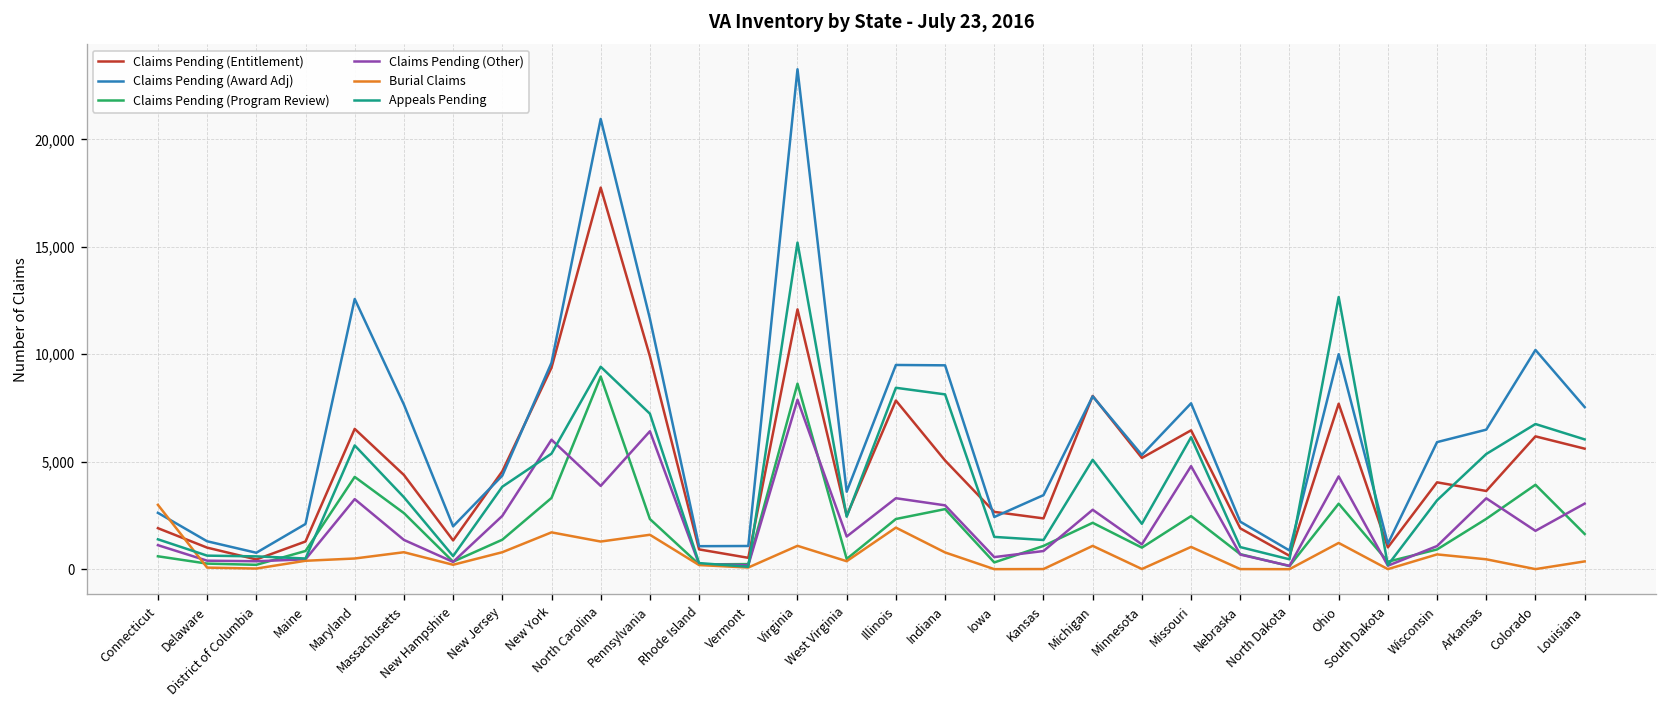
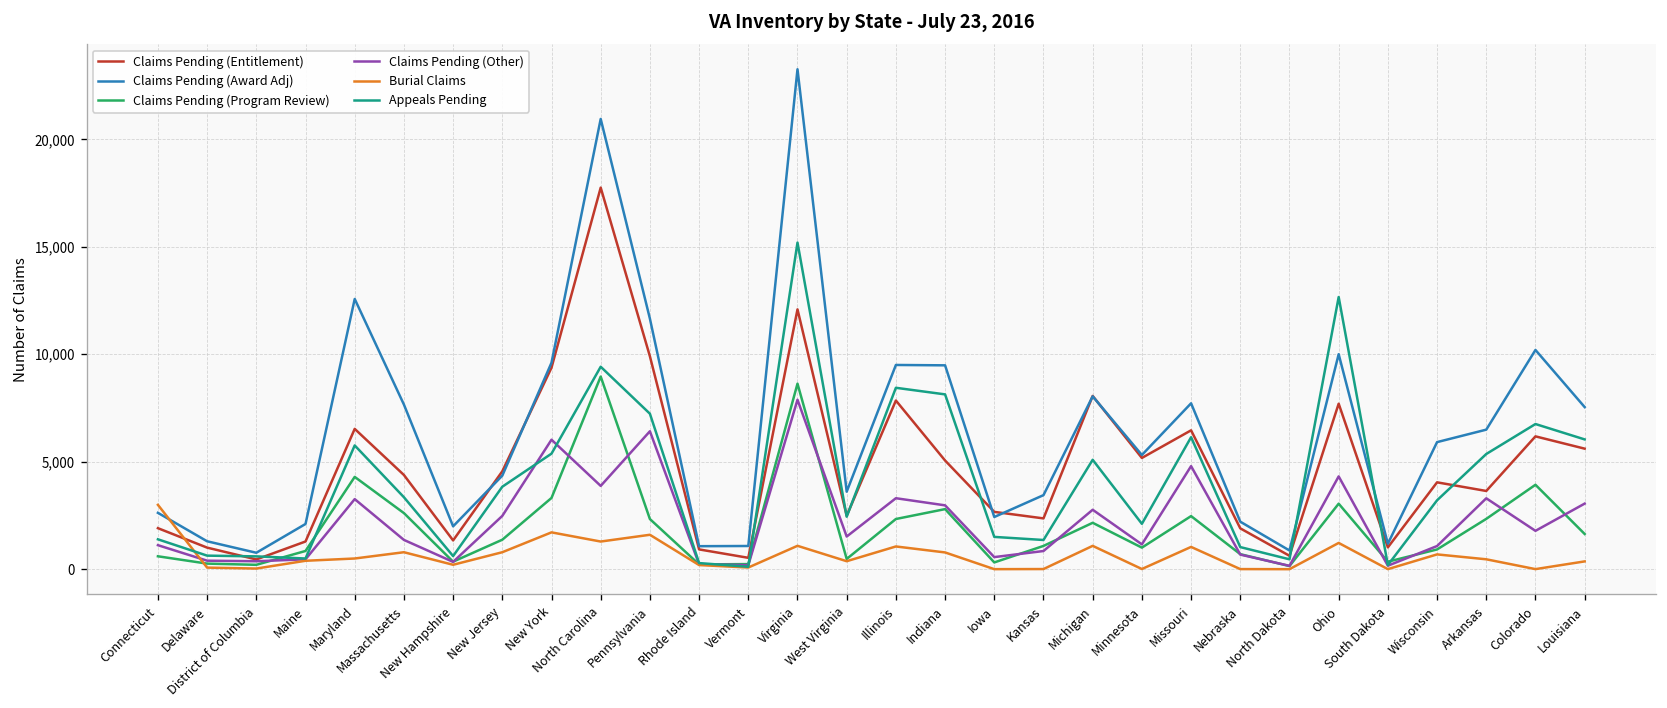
Burial Claims, Illinois: 1,900 -> 1,100
